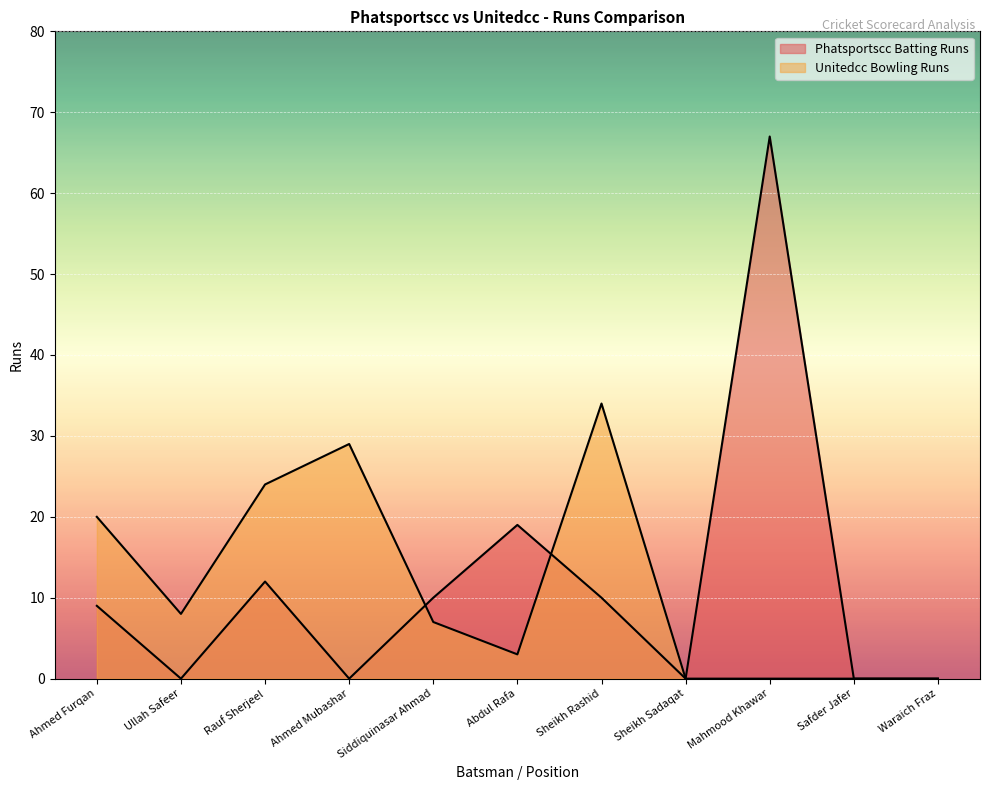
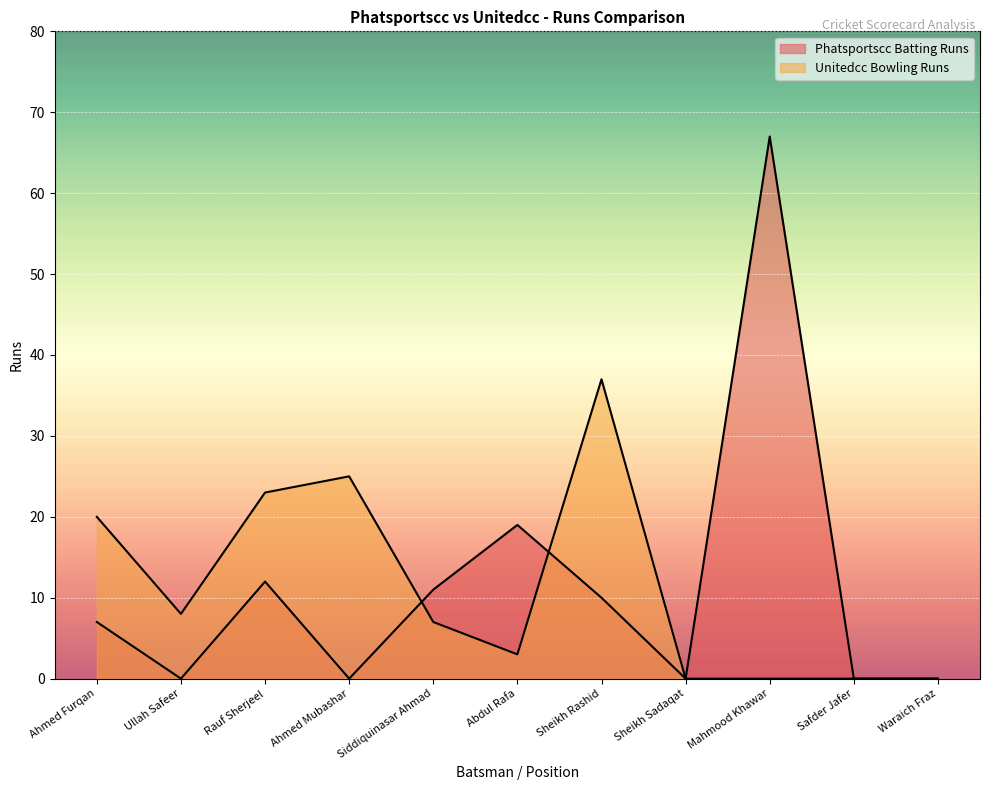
Phatsportscc Batting Runs, Ahmed Furqan: 9 -> 7
Unitedcc Bowling Runs, Rauf Sherjeel: 24 -> 23
Unitedcc Bowling Runs, Ahmed Mubashar: 29 -> 25
Phatsportscc Batting Runs, Siddiquinasar Ahmad: 10 -> 11
Unitedcc Bowling Runs, Sheikh Rashid: 34 -> 37
